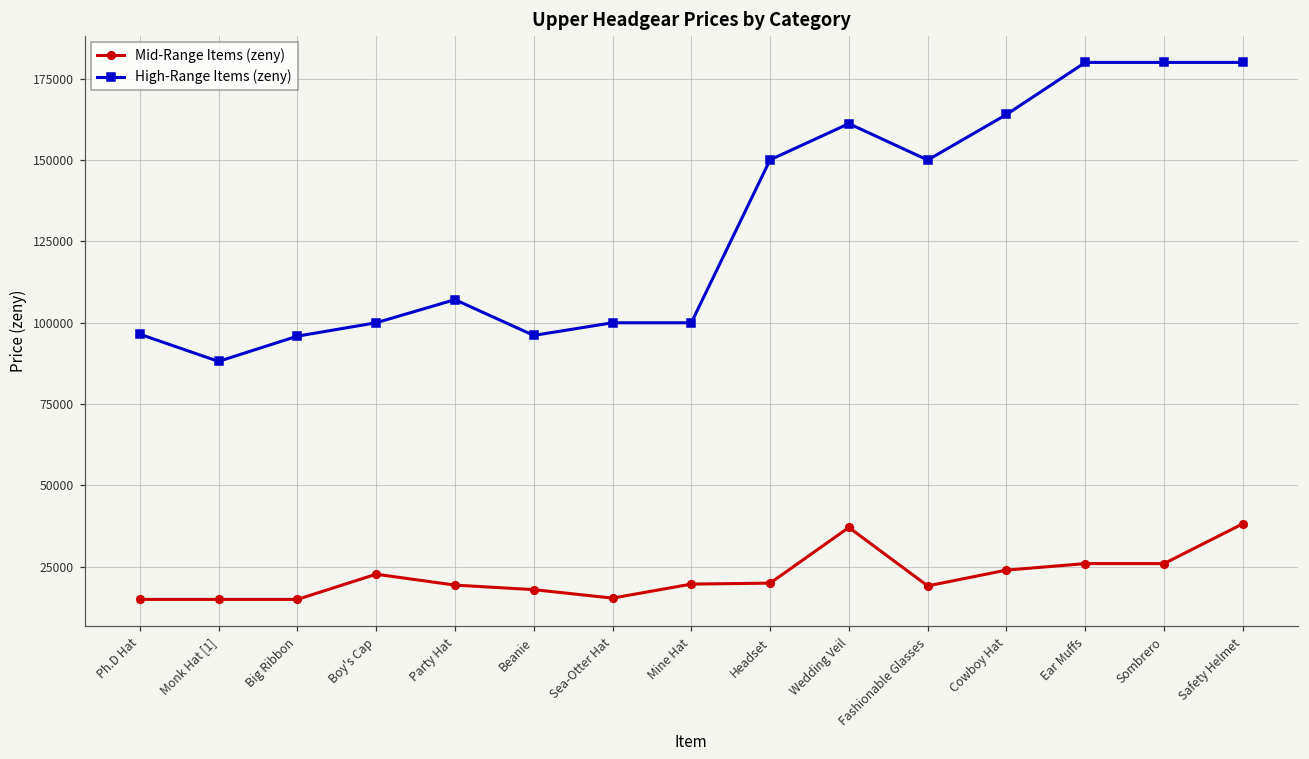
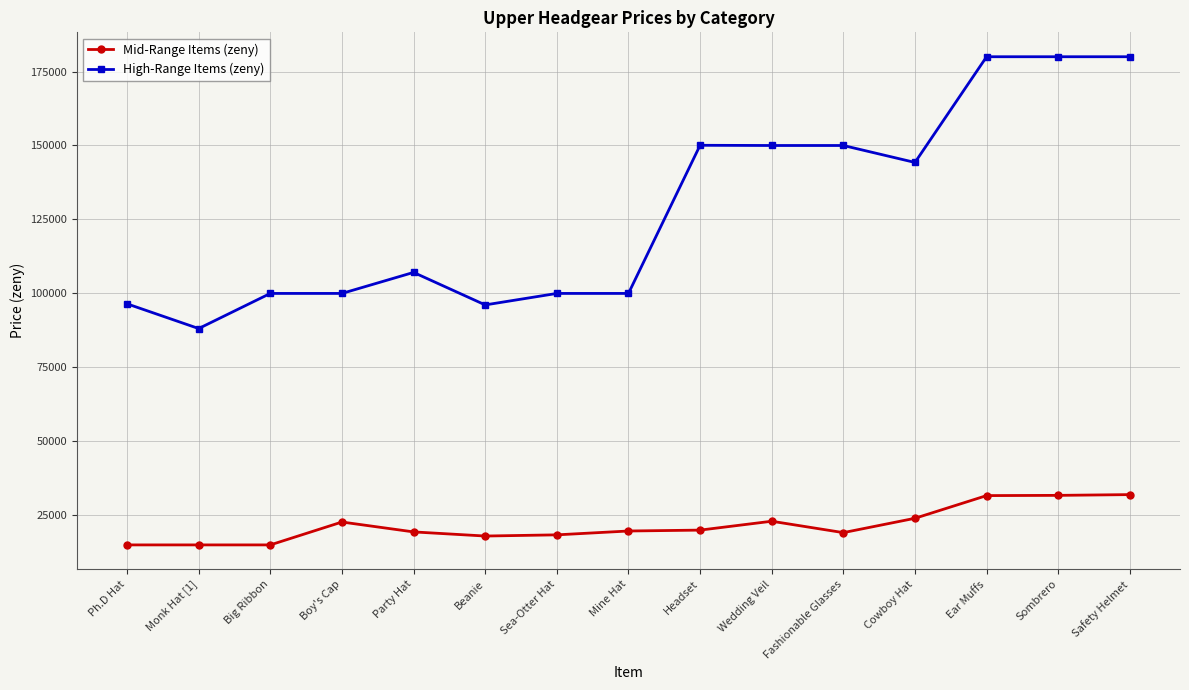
High-Range Items (zeny), Big Ribbon: 96000 -> 100000
Mid-Range Items (zeny), Sea-Otter Hat: 15000 -> 18000
Mid-Range Items (zeny), Wedding Veil: 37000 -> 23000
High-Range Items (zeny), Wedding Veil: 161000 -> 150000
High-Range Items (zeny), Cowboy Hat: 164000 -> 144000
Mid-Range Items (zeny), Ear Muffs: 26000 -> 32000
Mid-Range Items (zeny), Sombrero: 26000 -> 32000
Mid-Range Items (zeny), Safety Helmet: 38000 -> 32000
